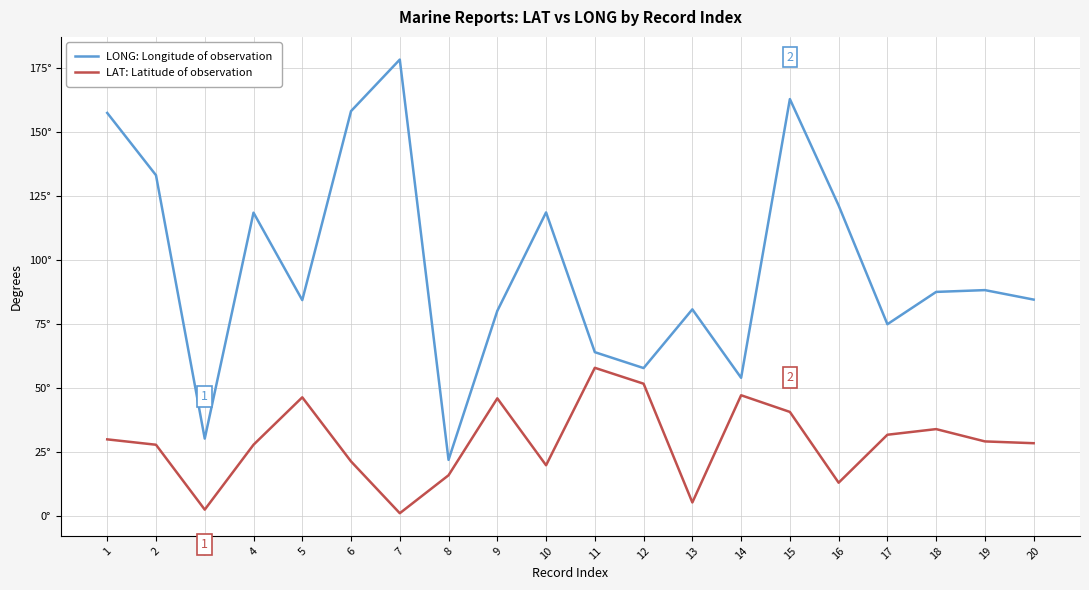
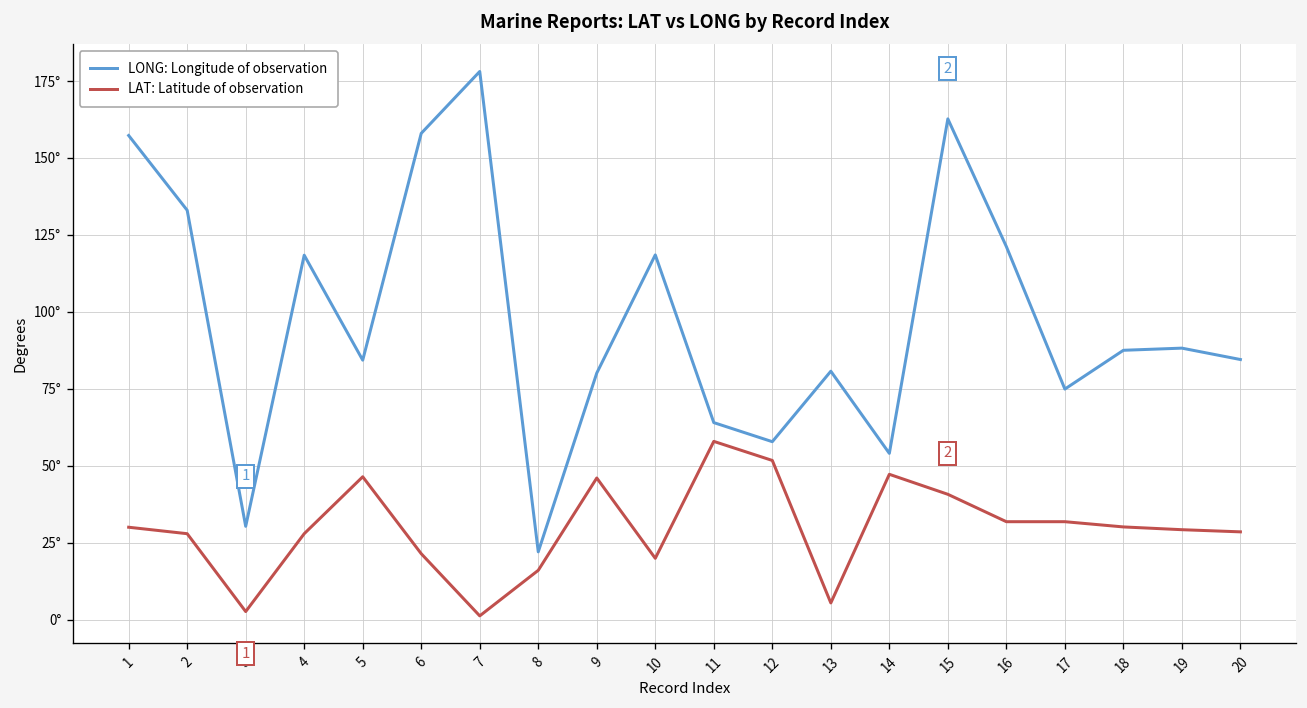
LAT: Latitude of observation, 16: 13° -> 32°
LAT: Latitude of observation, 18: 34° -> 30°
